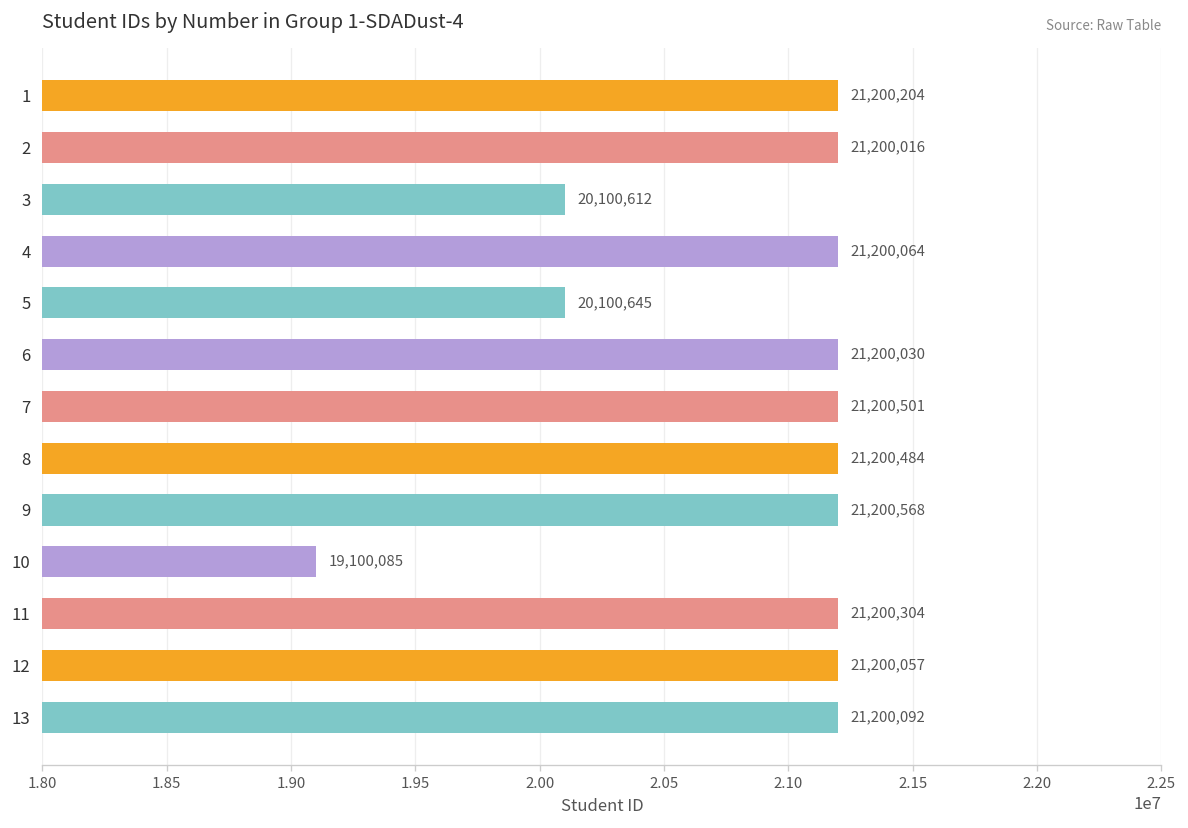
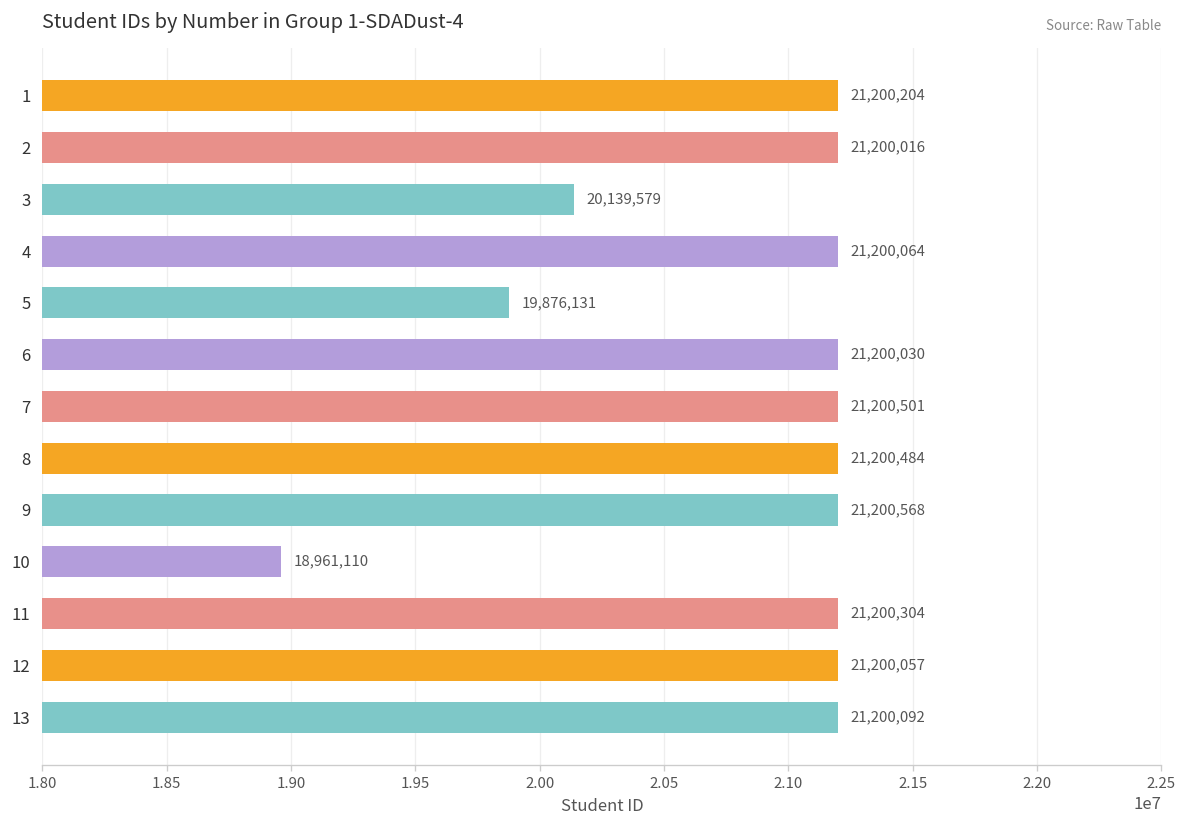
3: 20,100,612 -> 20,139,579
5: 20,100,645 -> 19,876,131
10: 19,100,085 -> 18,961,110
